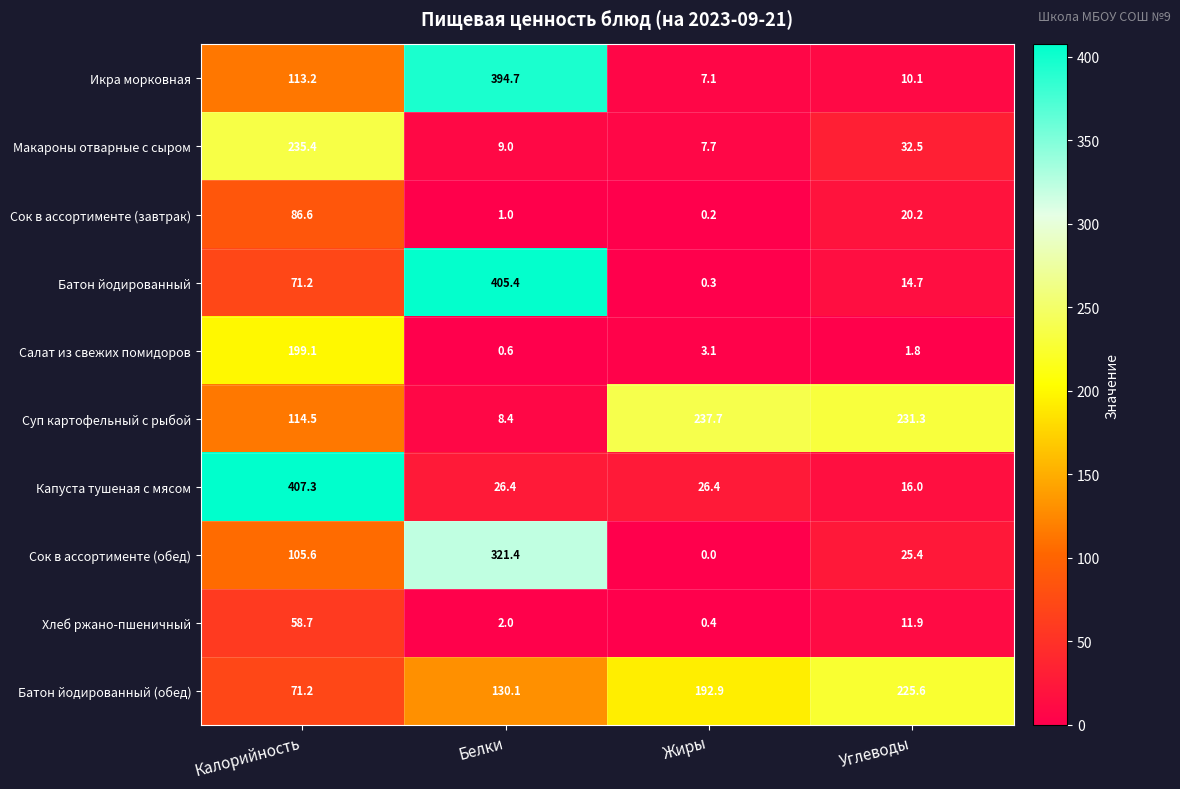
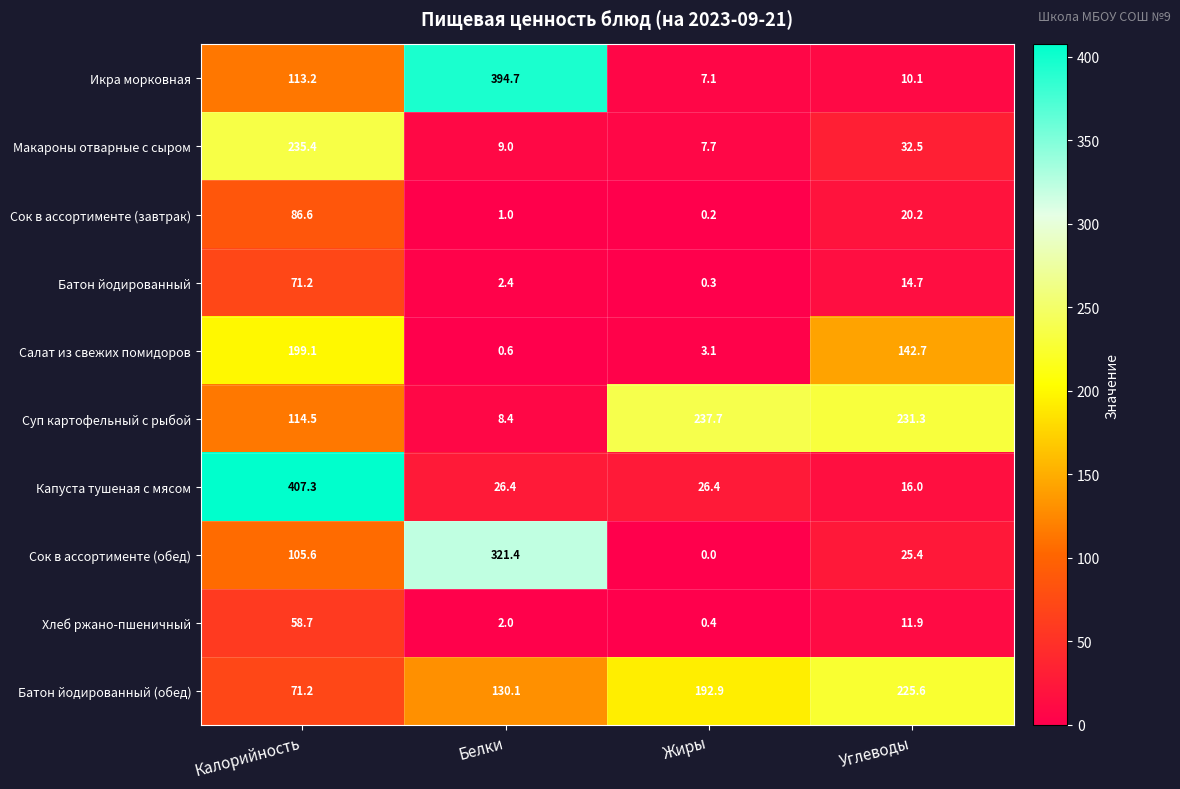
Батон йодированный, Белки: 405.4 -> 2.4
Салат из свежих помидоров, Углеводы: 1.8 -> 142.7
